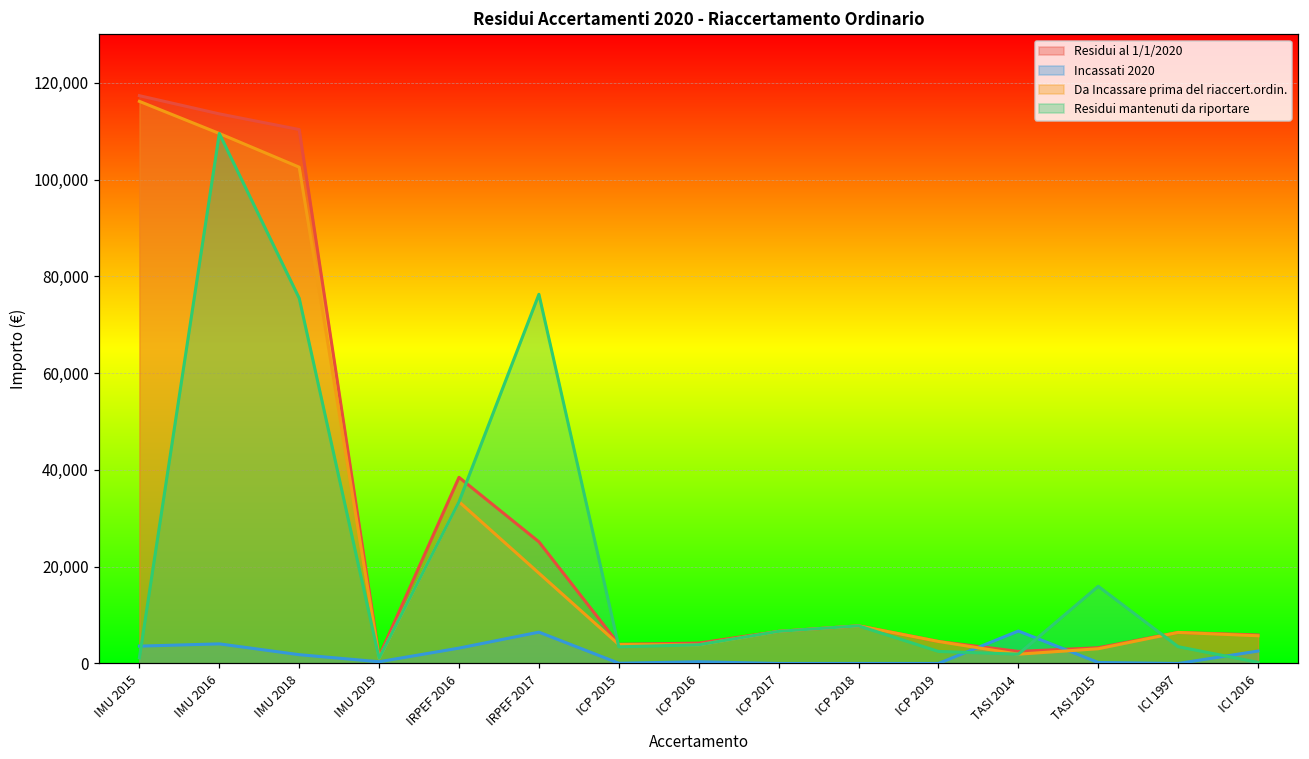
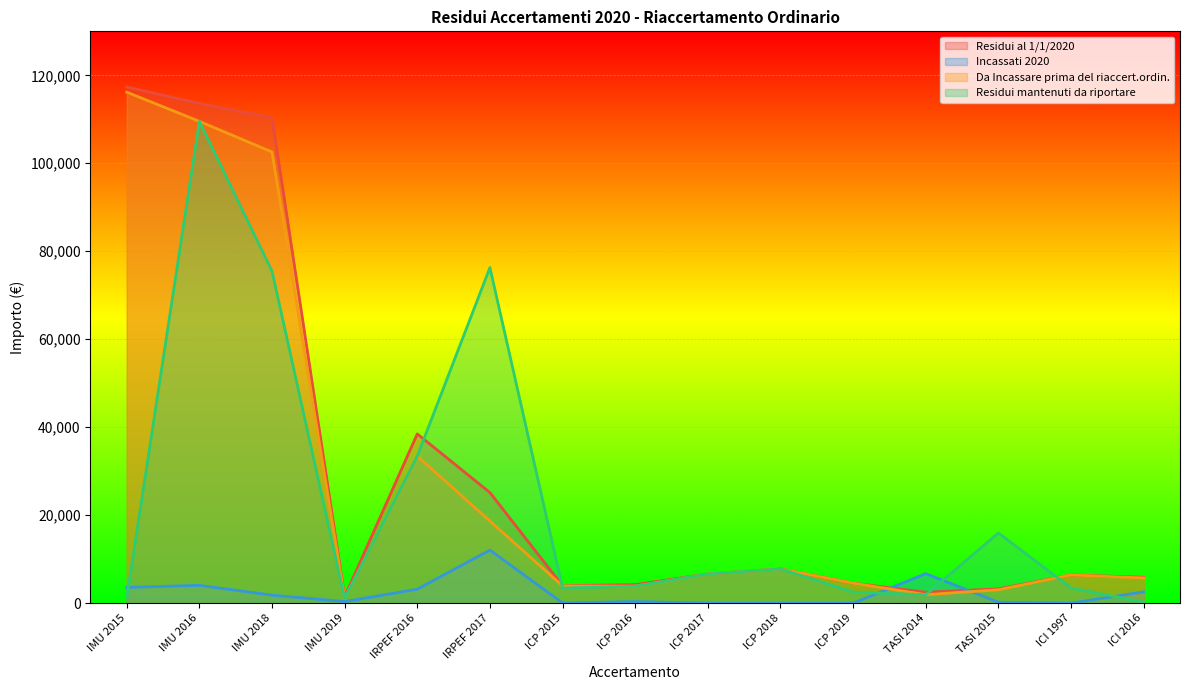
Incassati 2020, IRPEF 2017: 6,000 -> 12,000
